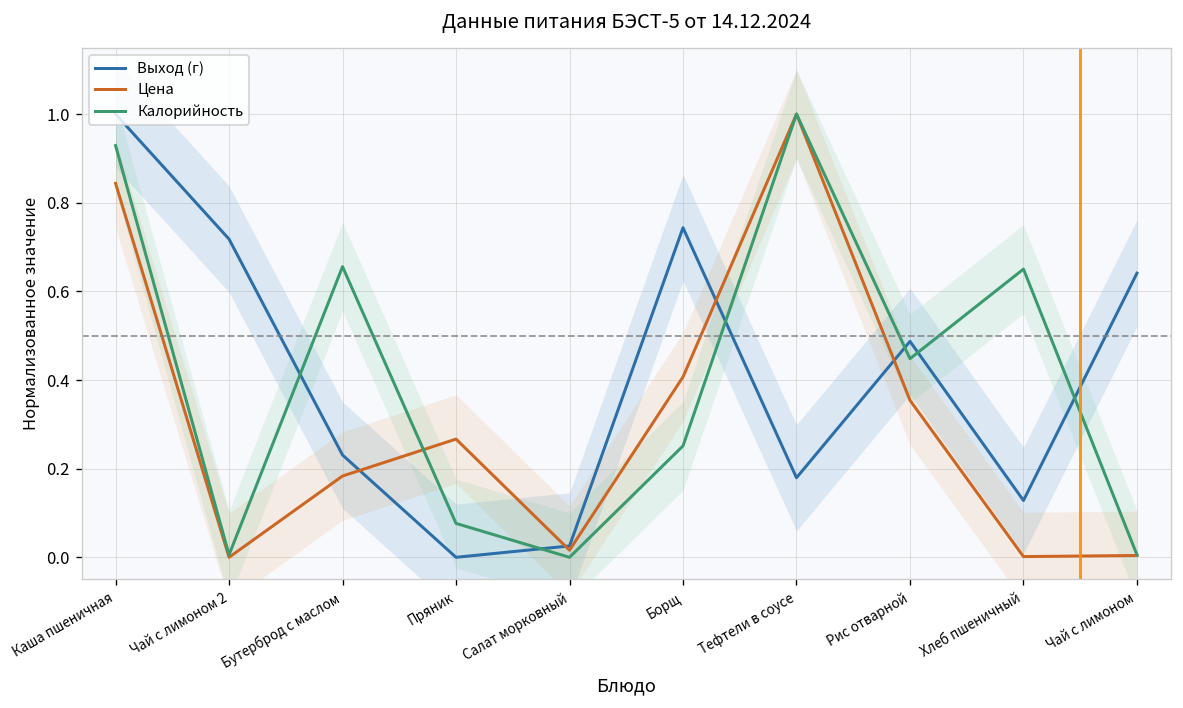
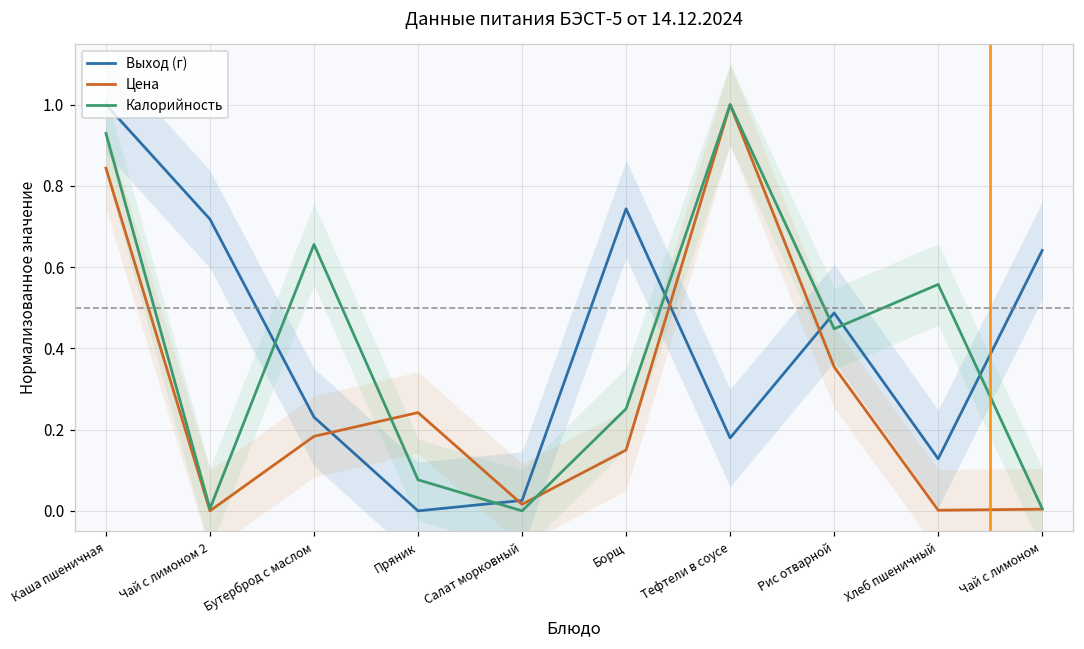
Цена, Пряник: 0.27 -> 0.24
Цена, Борщ: 0.41 -> 0.15
Калорийность, Хлеб пшеничный: 0.65 -> 0.56
